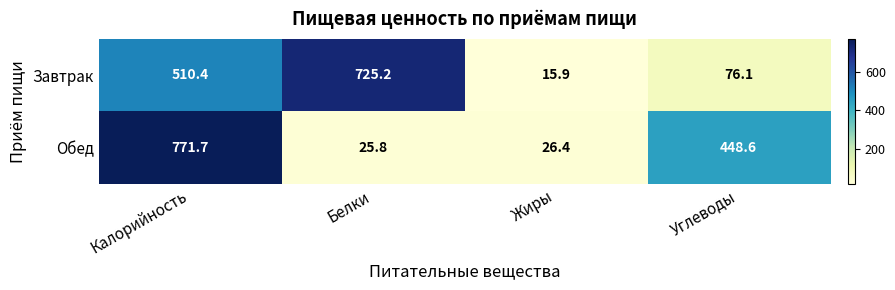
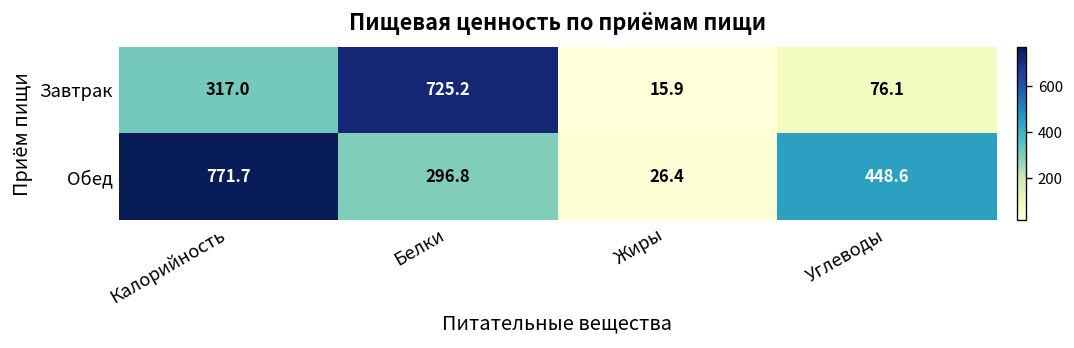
Завтрак, Калорийность: 510.4 -> 317.0
Обед, Белки: 25.8 -> 296.8
